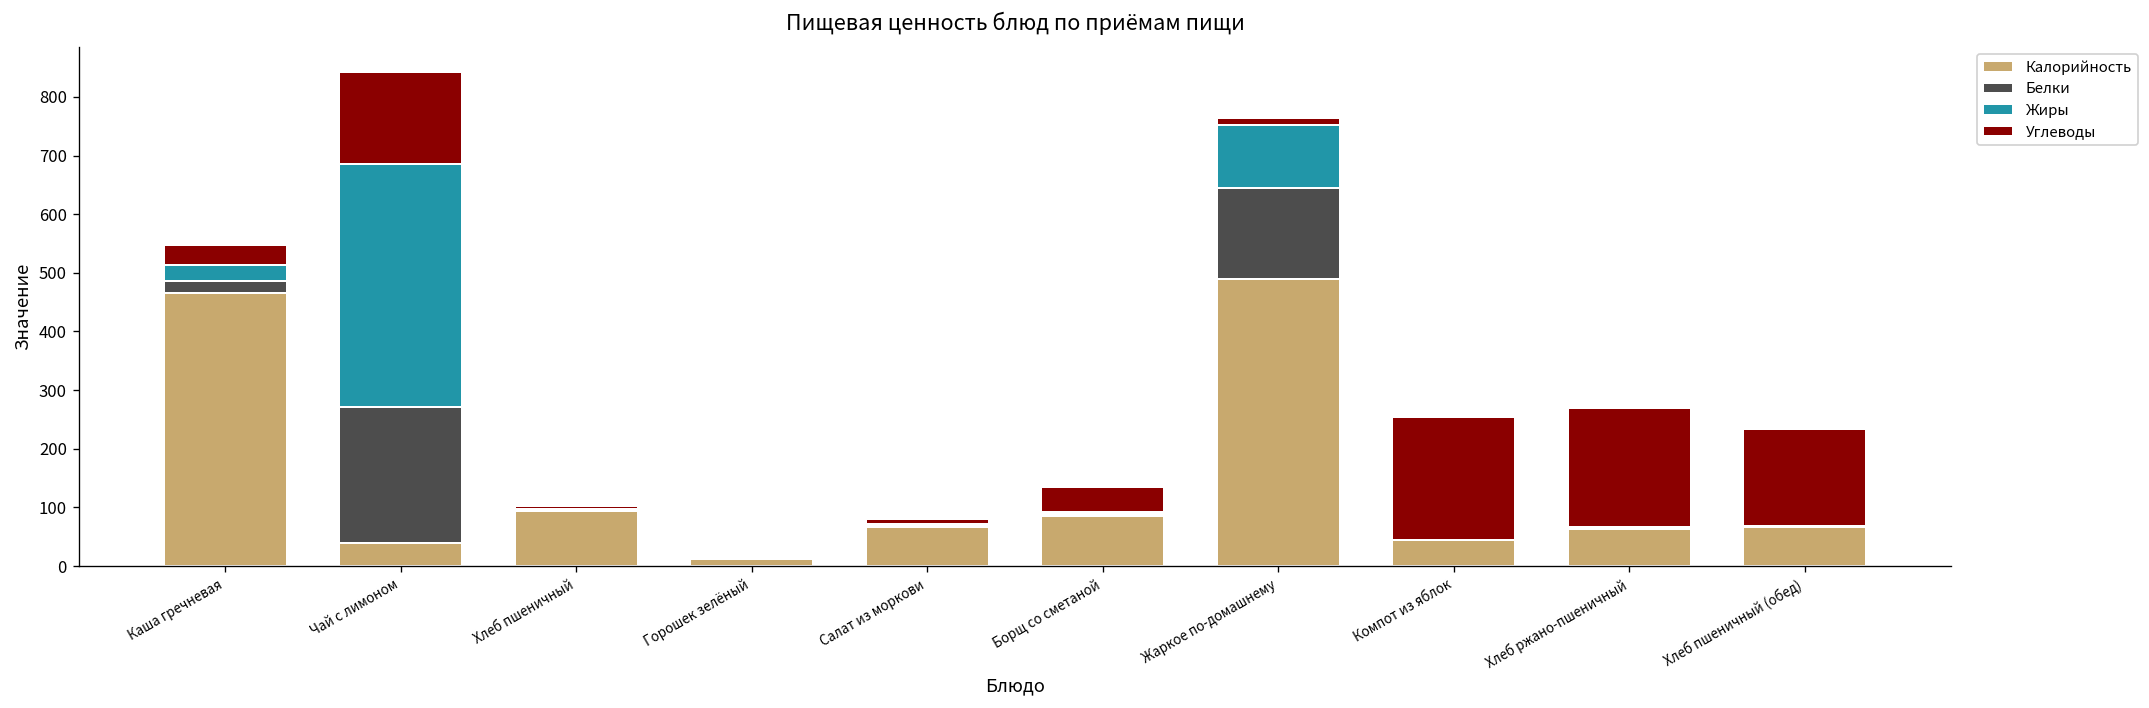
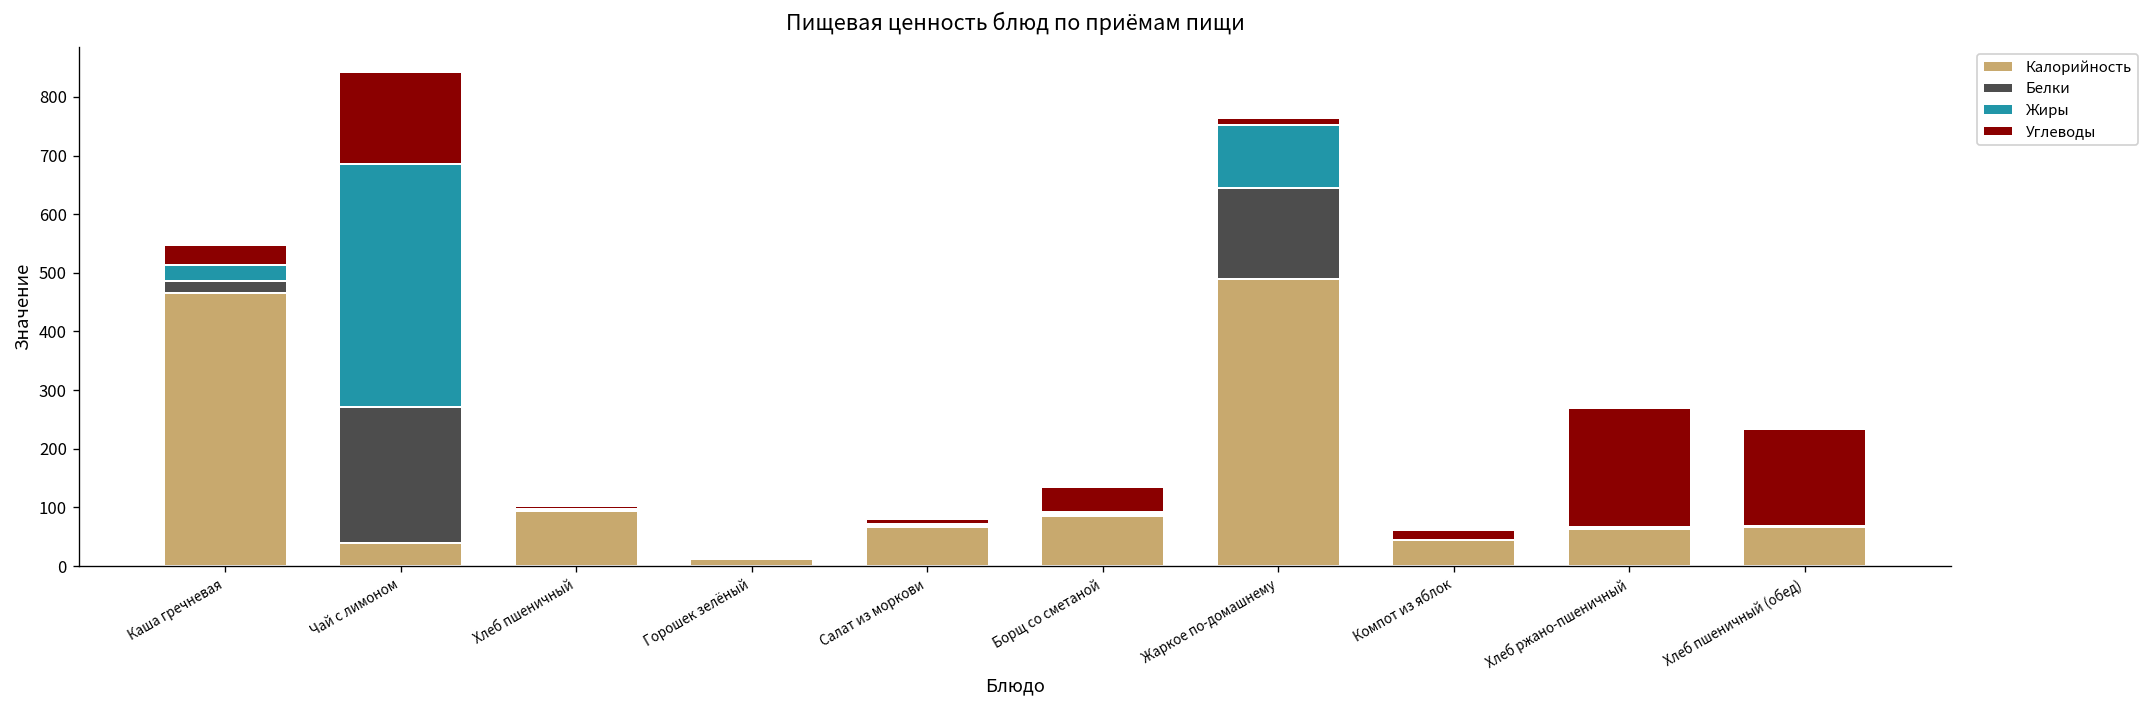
Углеводы, Компот из яблок: 210 -> 20
